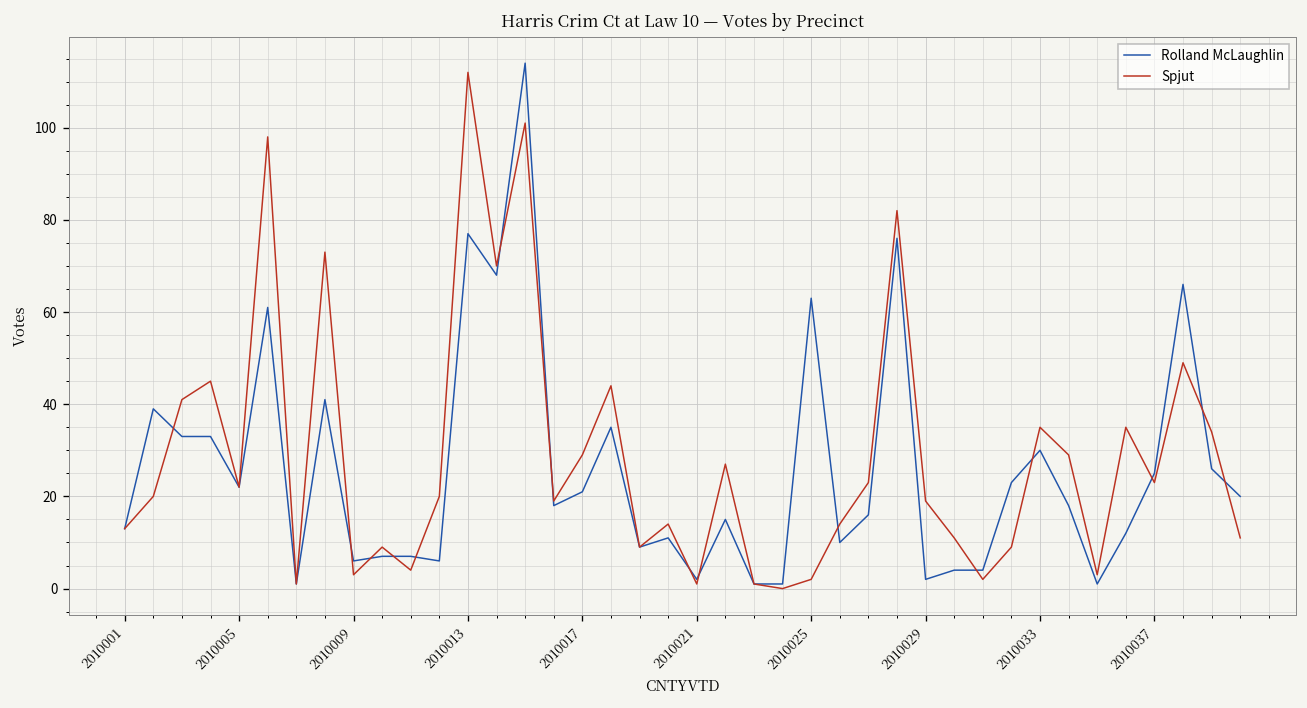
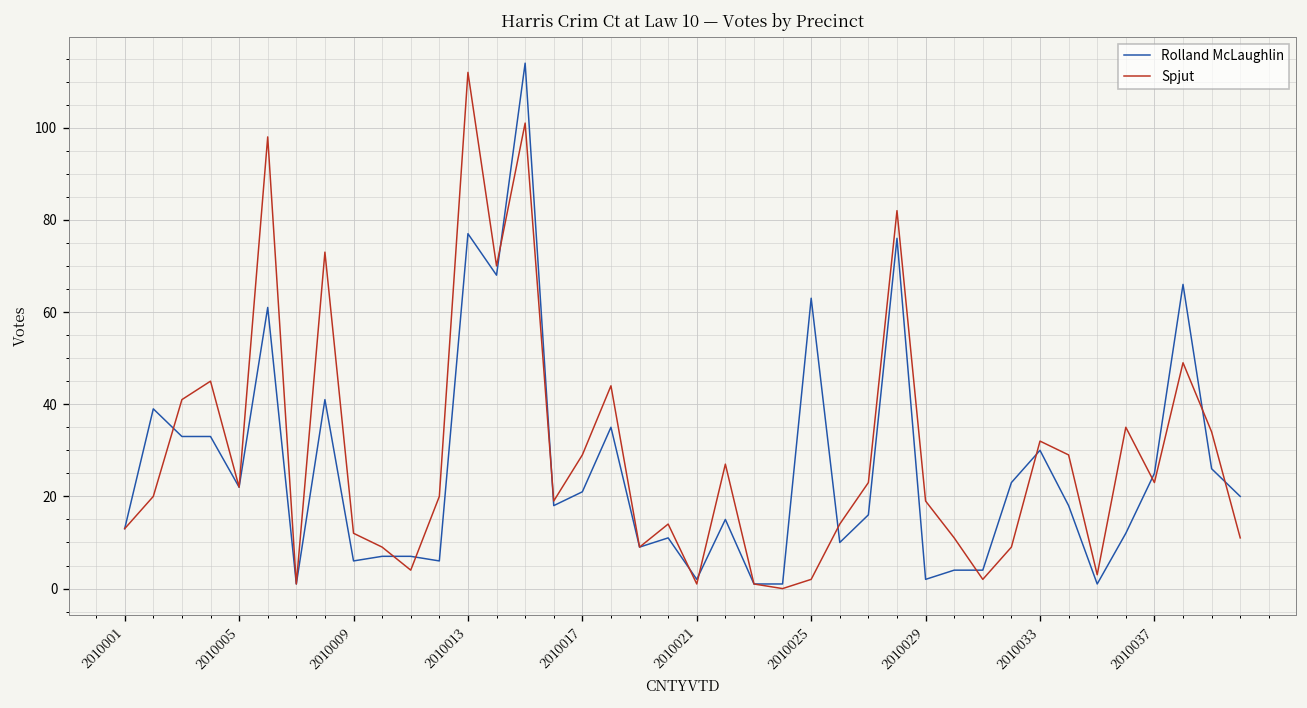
Spjut, 2010009: 3 -> 12
Spjut, 2010033: 35 -> 32
